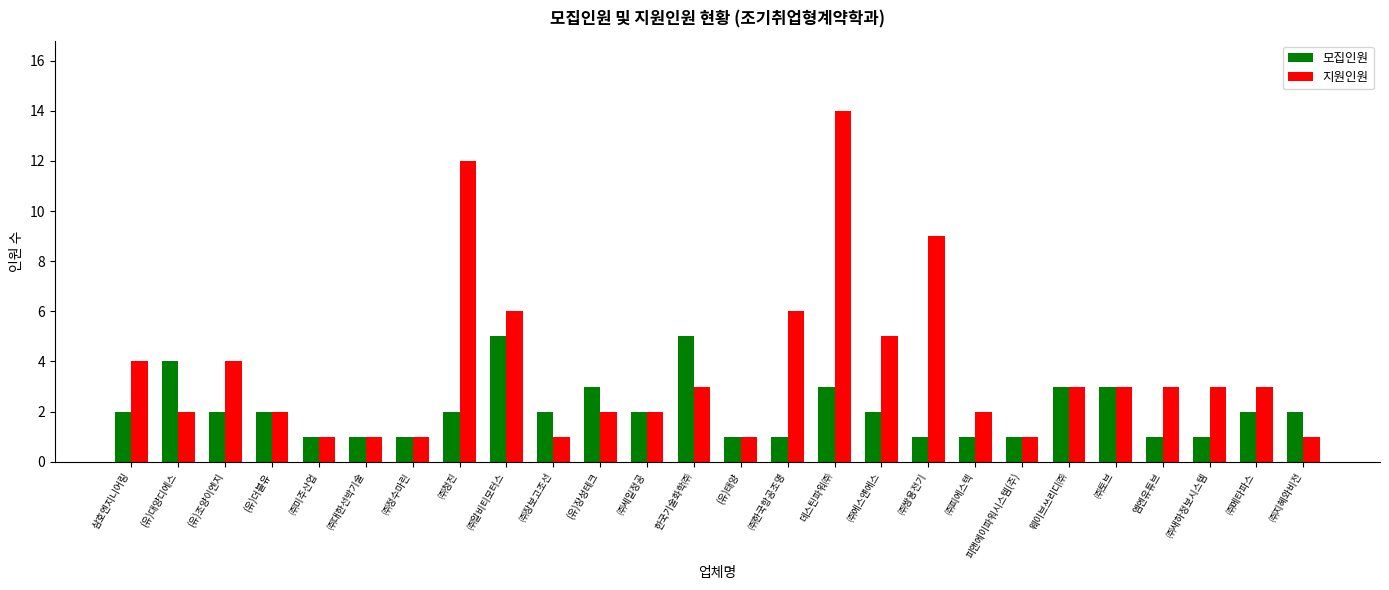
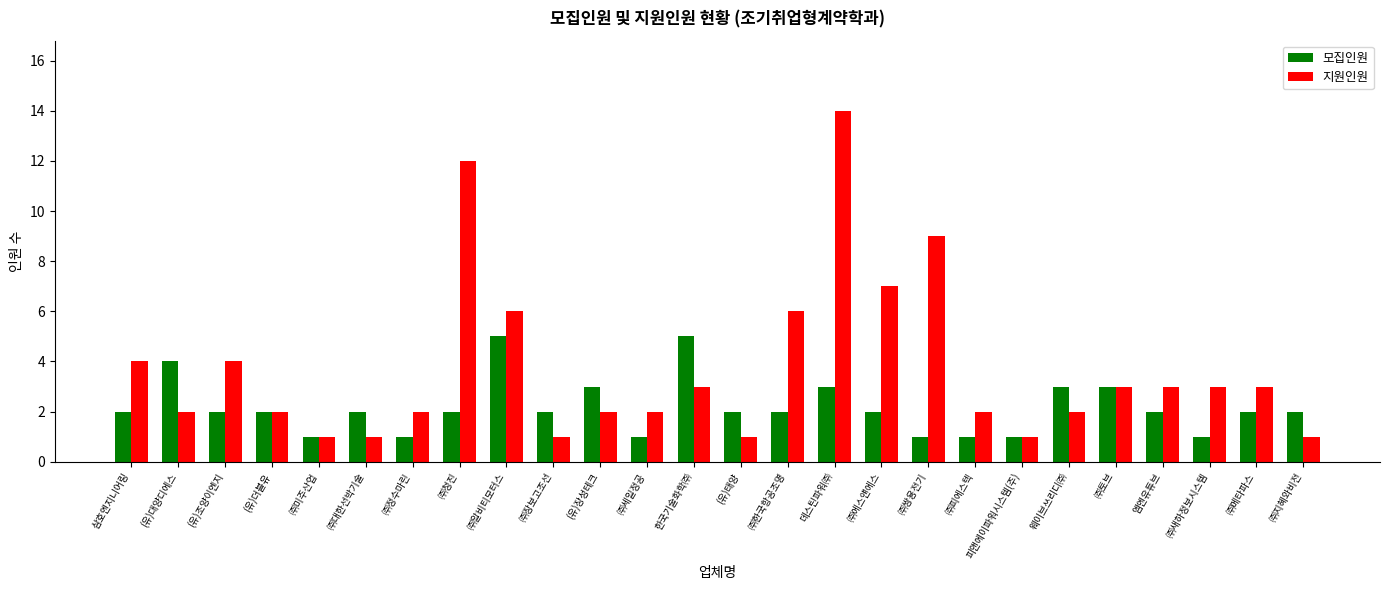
모집인원, ㈜대한선박기술: 1 -> 2
지원인원, ㈜정수마린: 1 -> 2
모집인원, ㈜세일정공: 2 -> 1
모집인원, (유)태양: 1 -> 2
모집인원, ㈜한국항공조명: 1 -> 2
지원인원, ㈜에스얜에스: 5 -> 7
지원인원, 웨이브쓰리디㈜: 3 -> 2
모집인원, 엠엔유튜브: 1 -> 2
